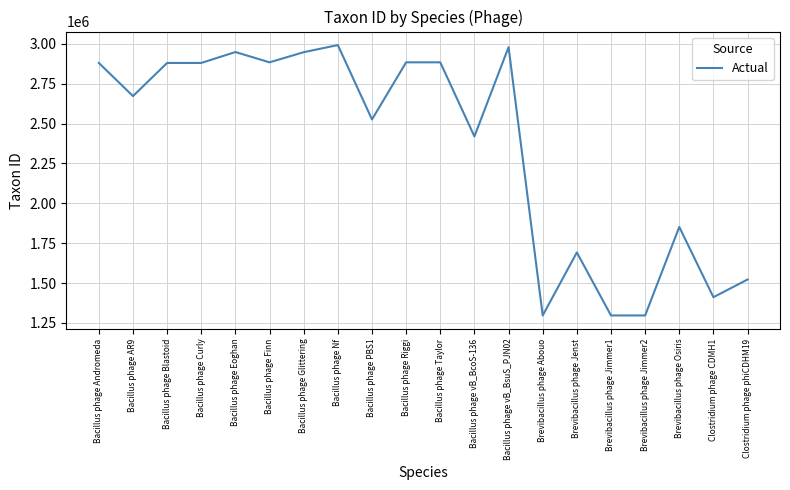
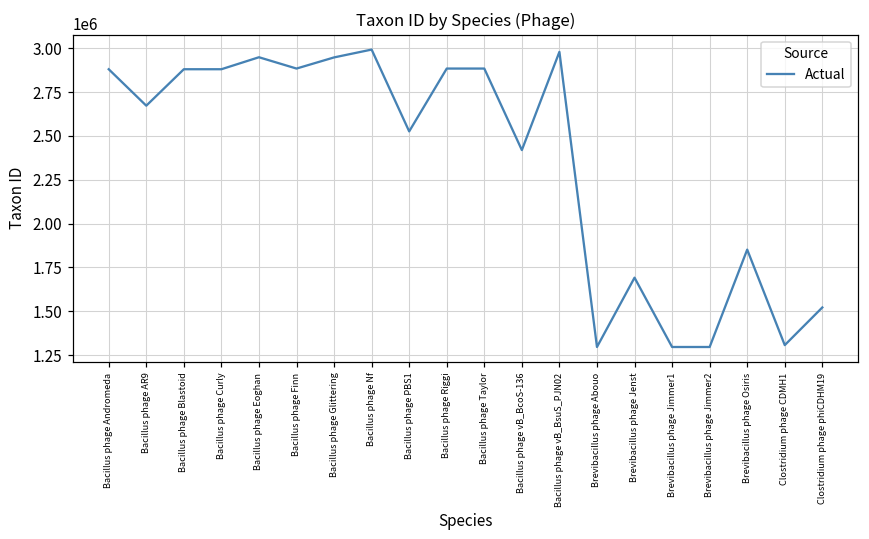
Clostridium phage CDMH1: 1410000 -> 1310000
